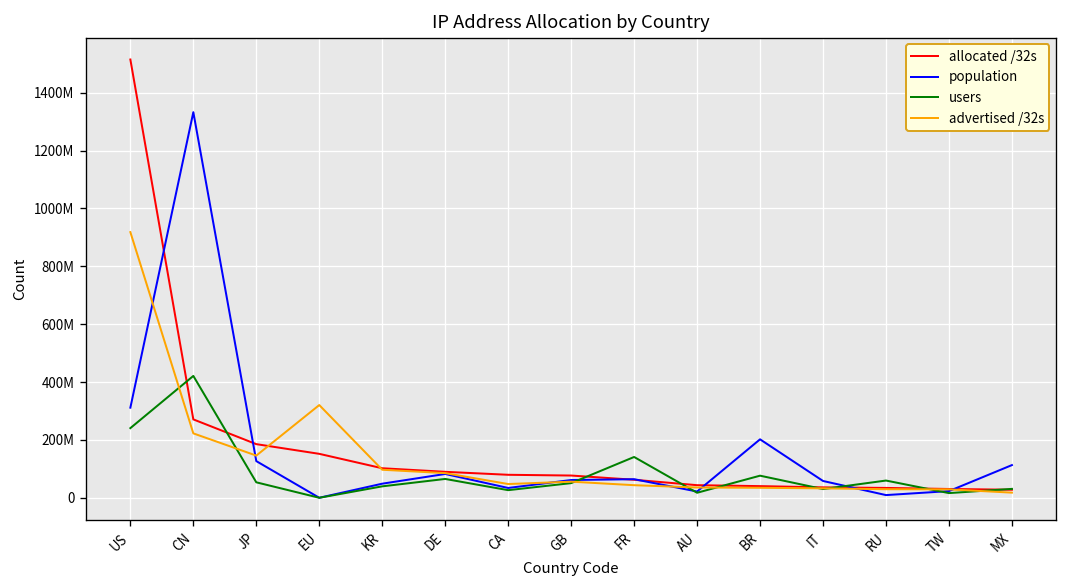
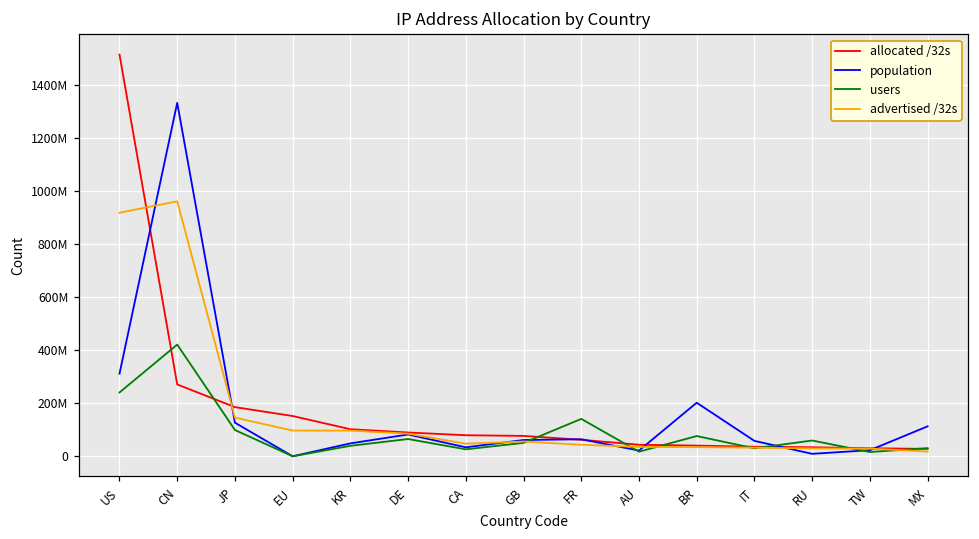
advertised /32s, CN: 220000000 -> 960000000
users, JP: 50000000 -> 100000000
advertised /32s, EU: 320000000 -> 100000000
